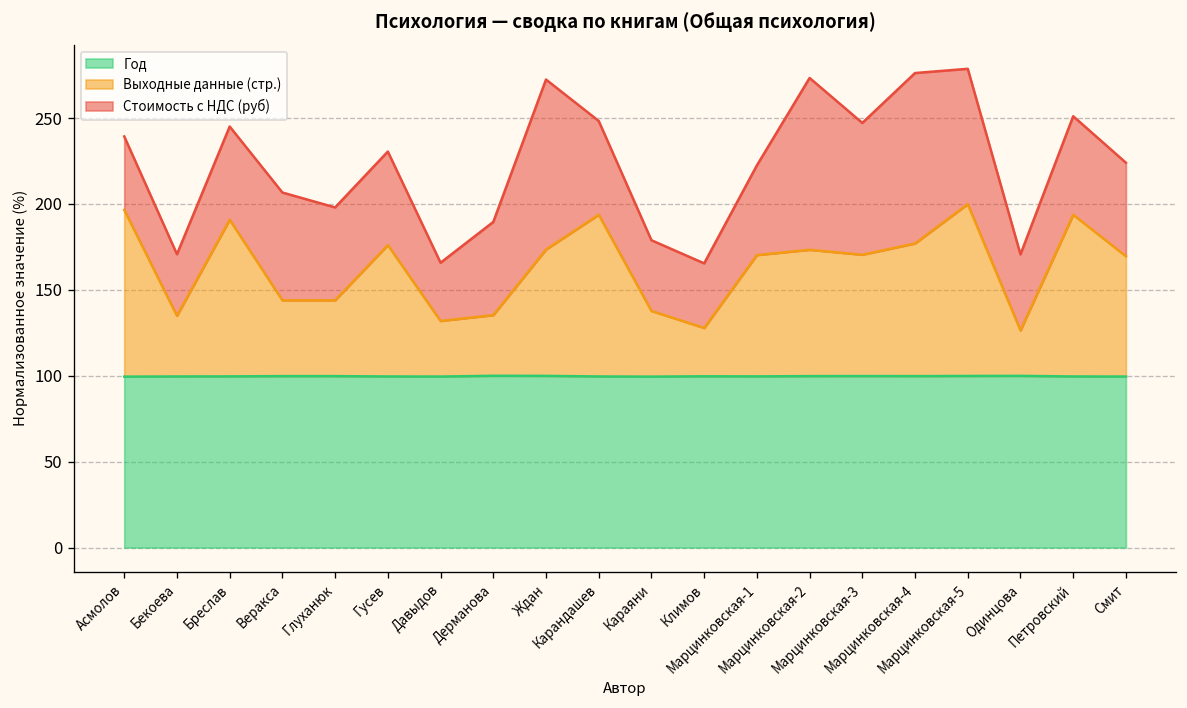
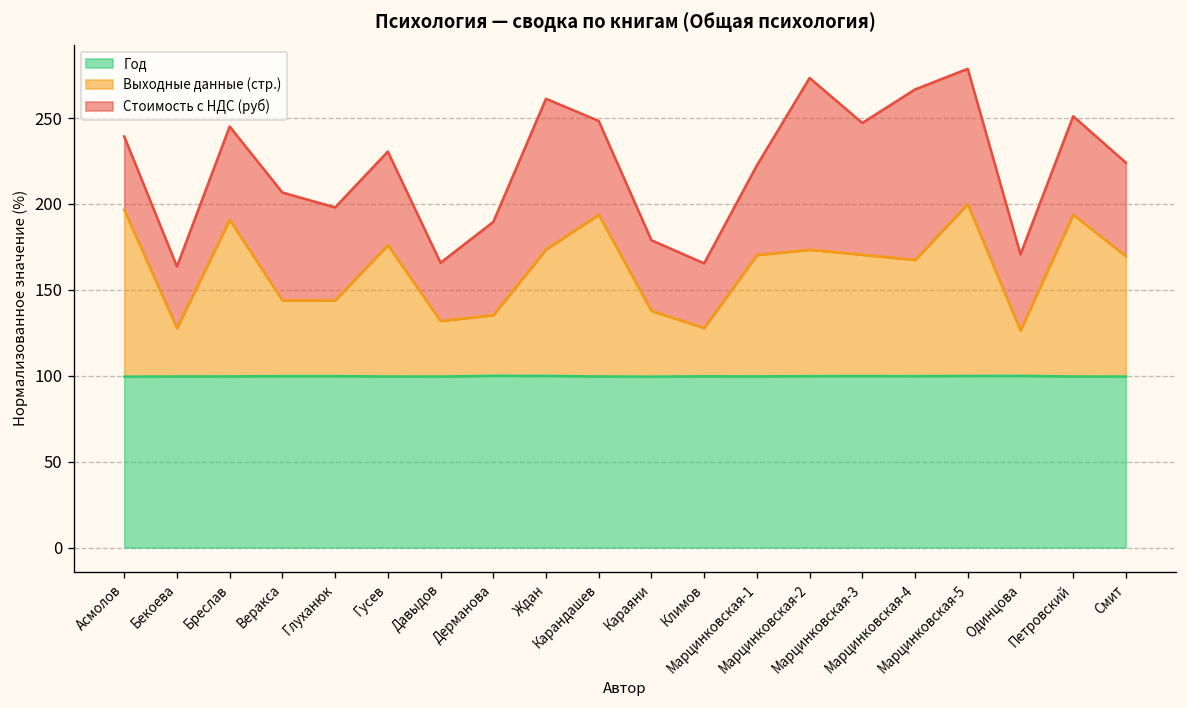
Выходные данные (стр.), Бекоева: 35 -> 28
Стоимость с НДС (руб), Ждан: 99 -> 88
Выходные данные (стр.), Марцинковская-4: 77 -> 68
